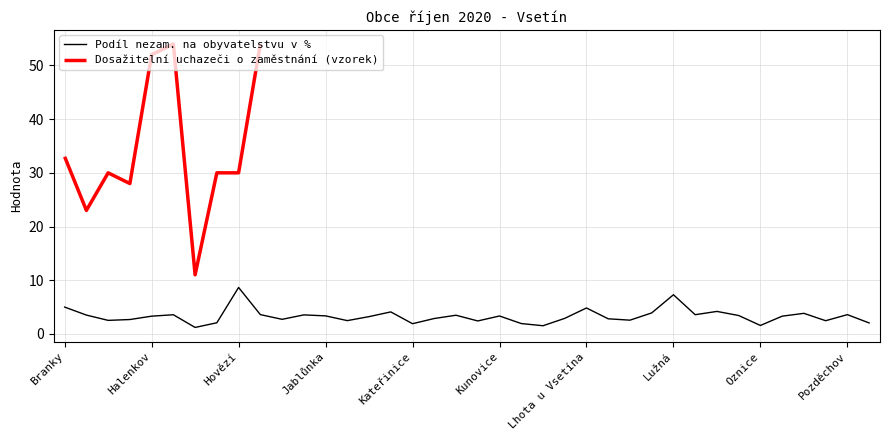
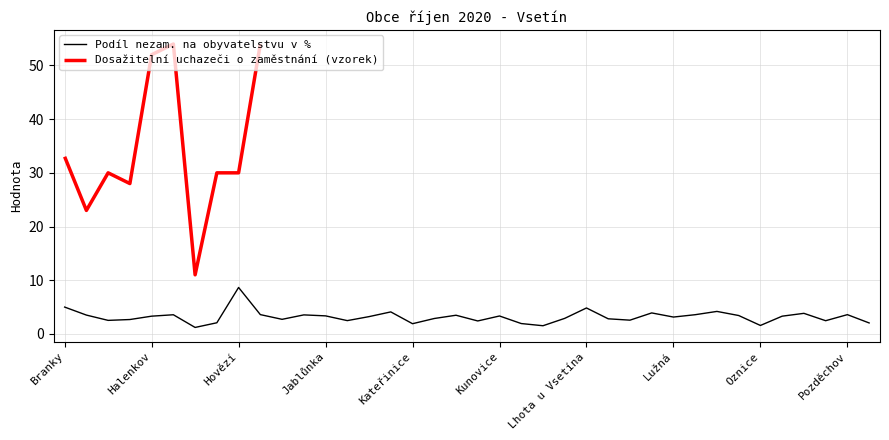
Podíl nezam. na obyvatelstvu v %, Lužná: 7 -> 3
